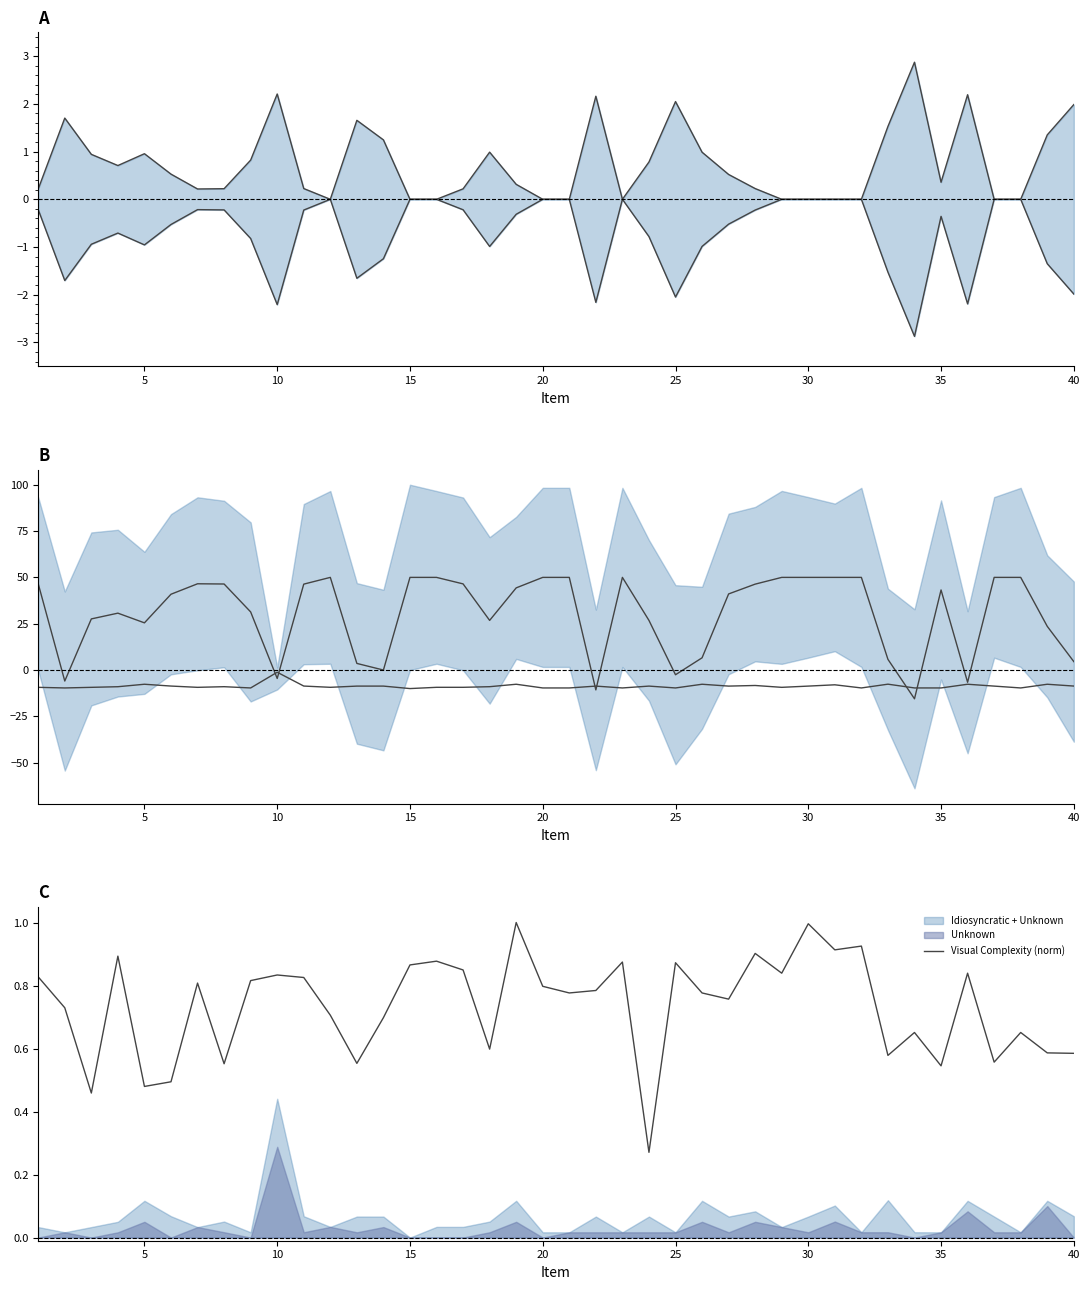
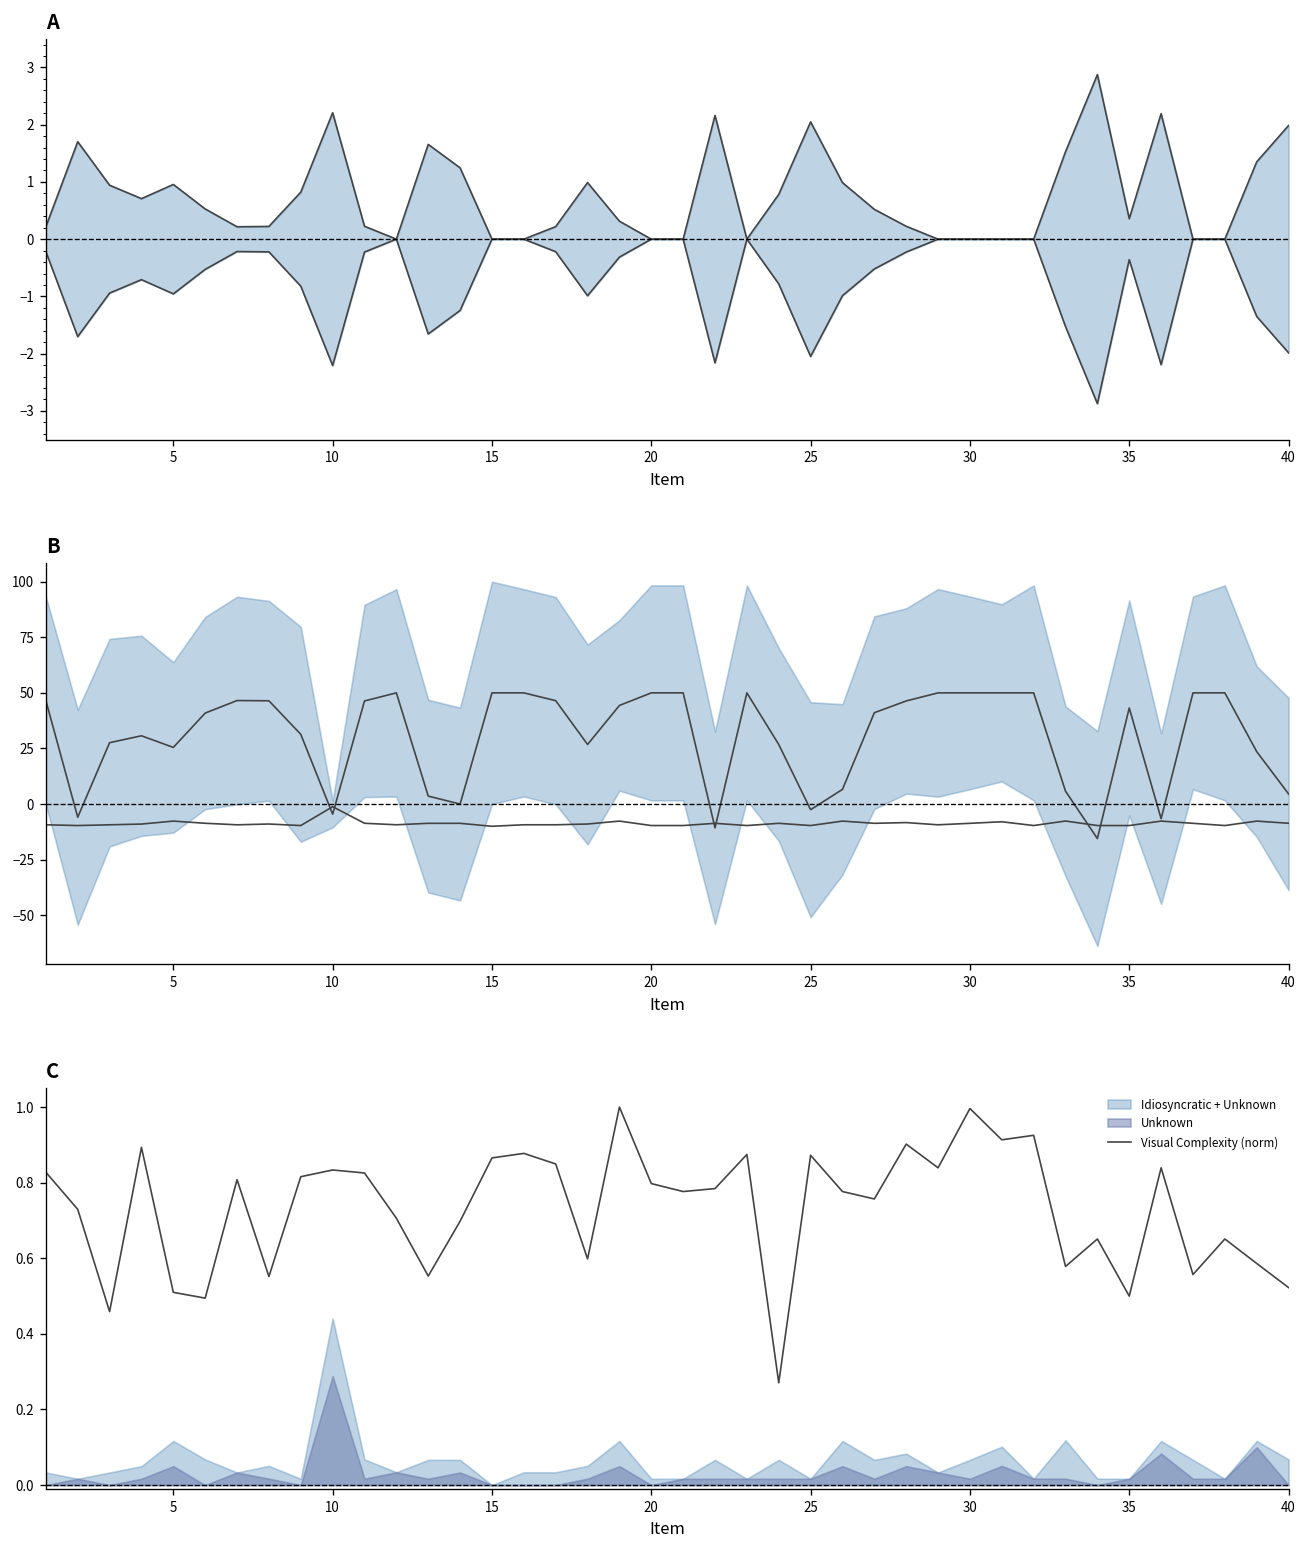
C, Visual Complexity (norm), 5: 0.48 -> 0.51
C, Visual Complexity (norm), 35: 0.55 -> 0.50
C, Visual Complexity (norm), 40: 0.58 -> 0.52
